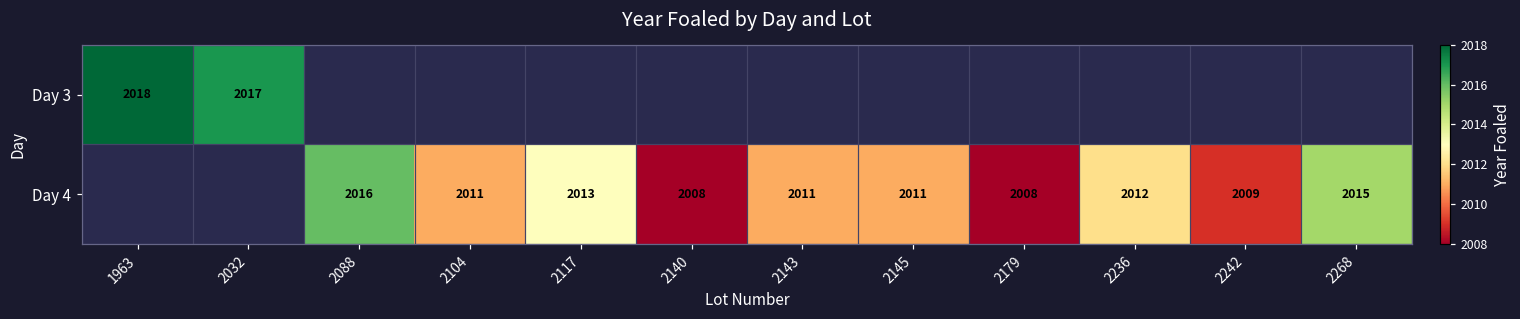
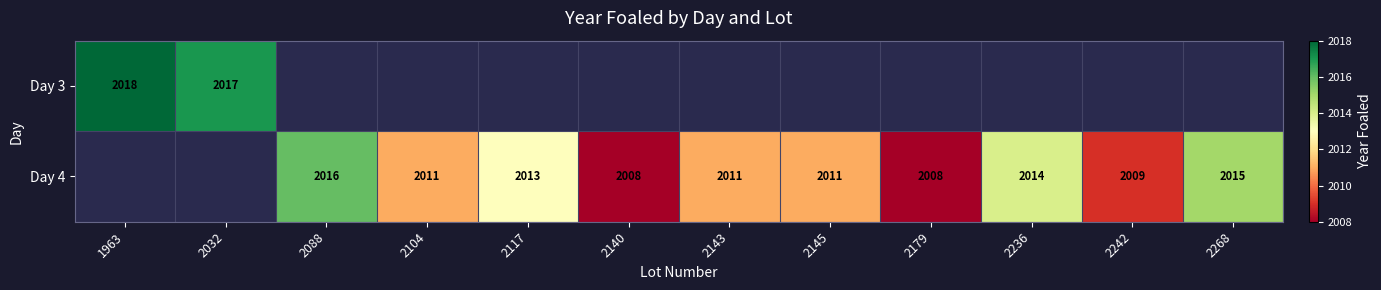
Day 4, 2236: 2012 -> 2014
